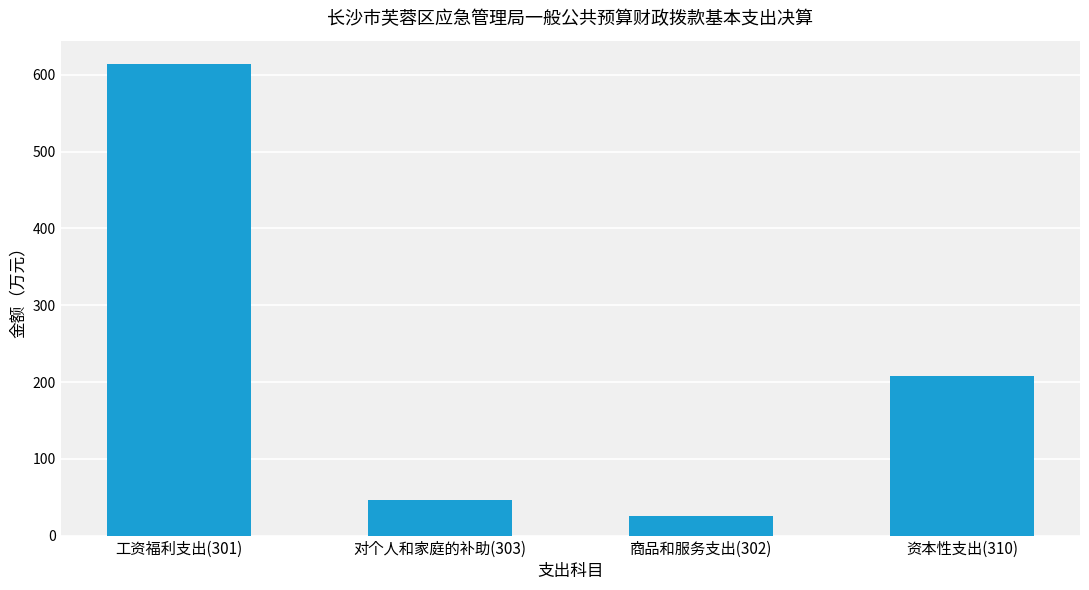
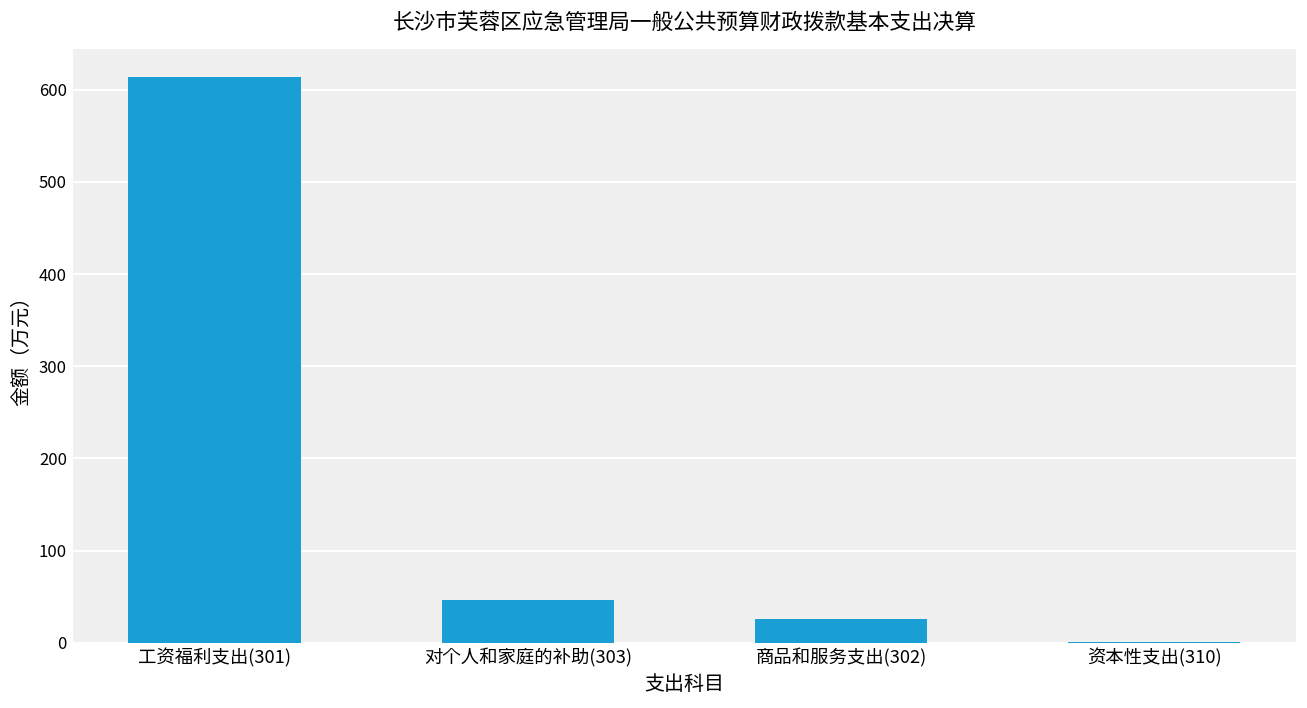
资本性支出(310): 210 -> 0
